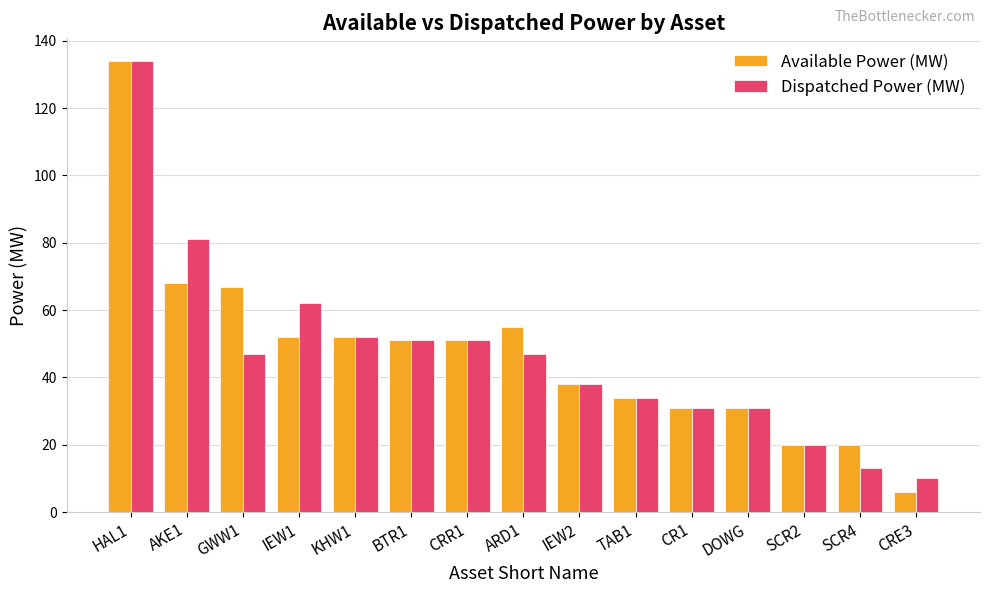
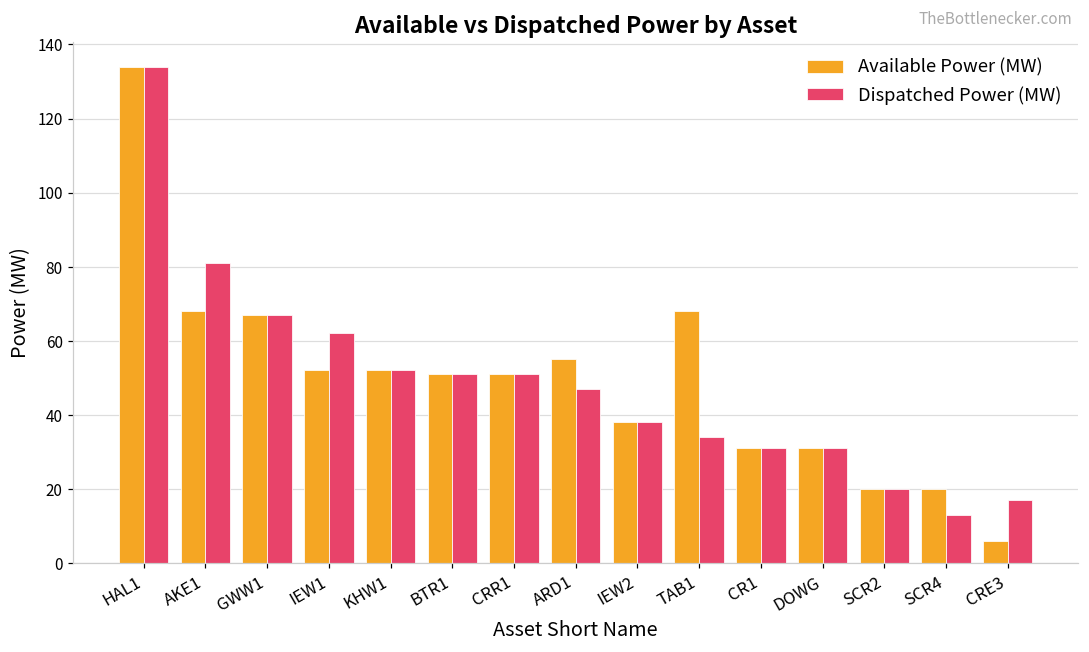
Dispatched Power (MW), GWW1: 47 -> 67
Available Power (MW), TAB1: 34 -> 68
Dispatched Power (MW), CRE3: 10 -> 17
